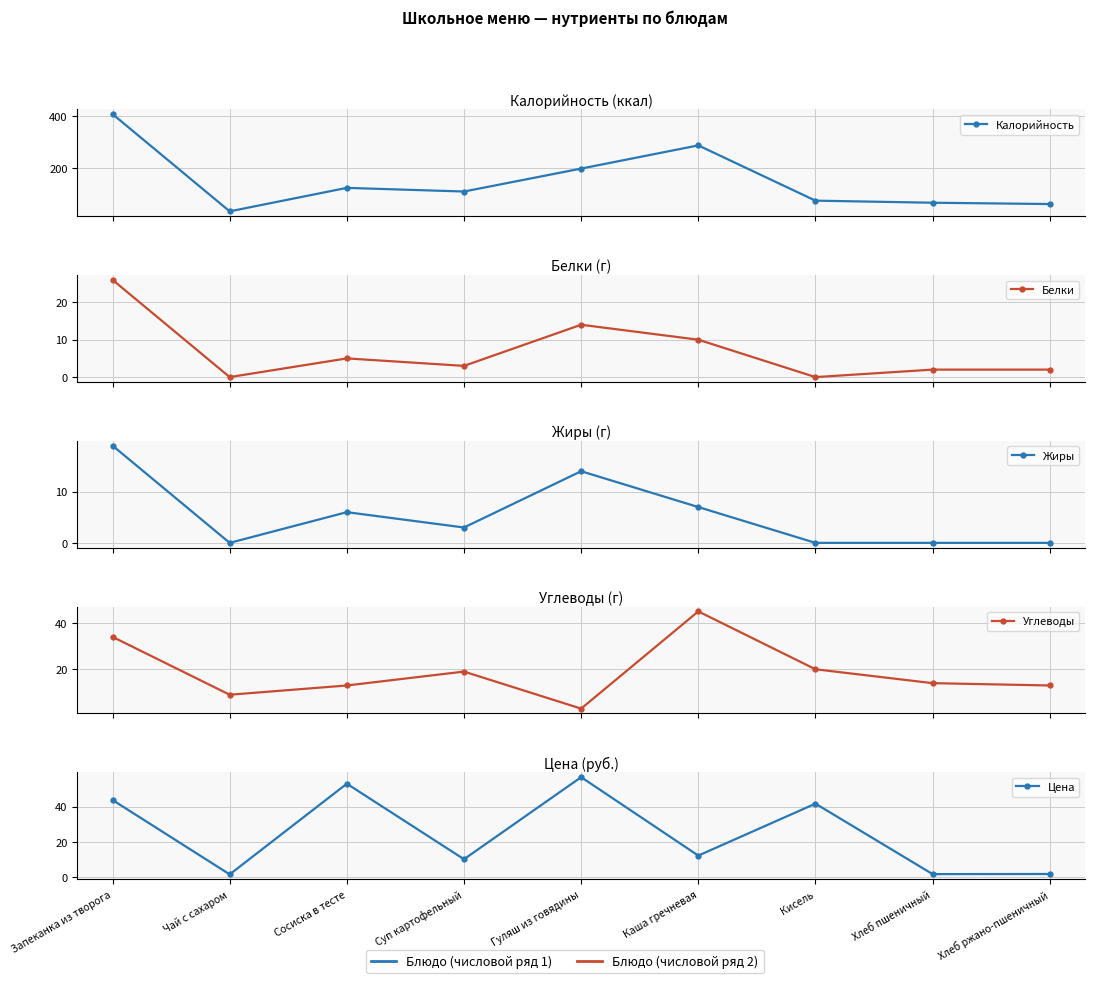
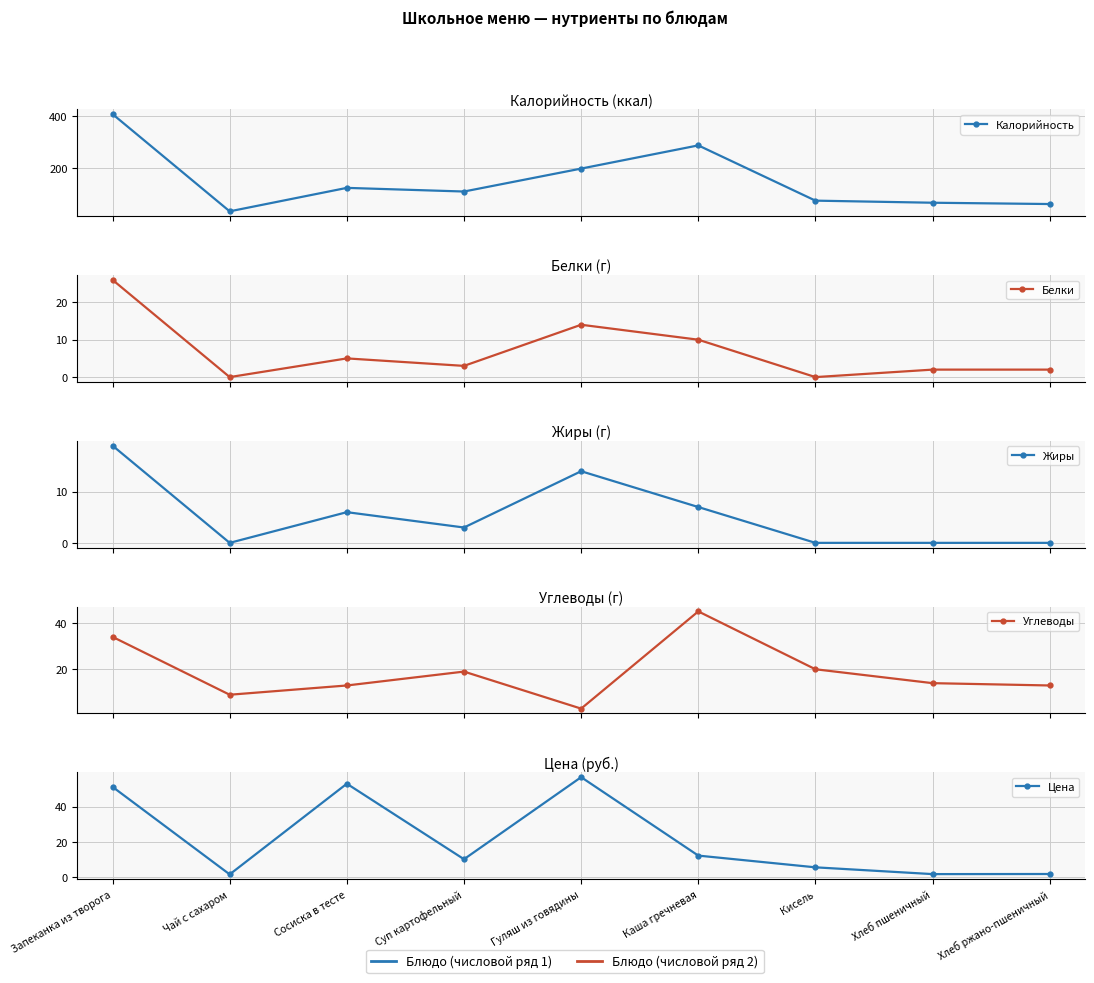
Цена (руб.), Запеканка из творога: 44 -> 51
Цена (руб.), Кисель: 42 -> 6
